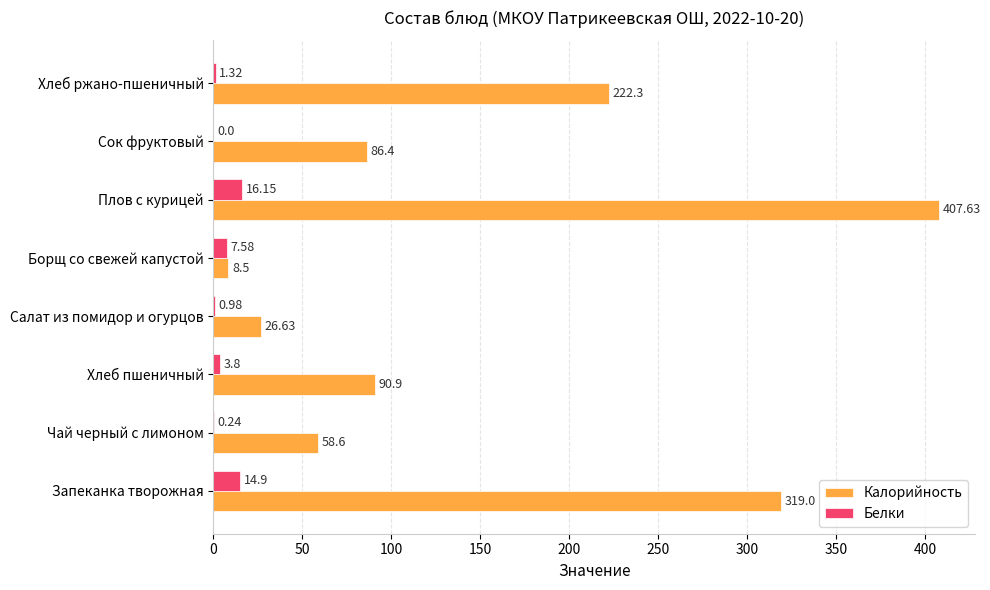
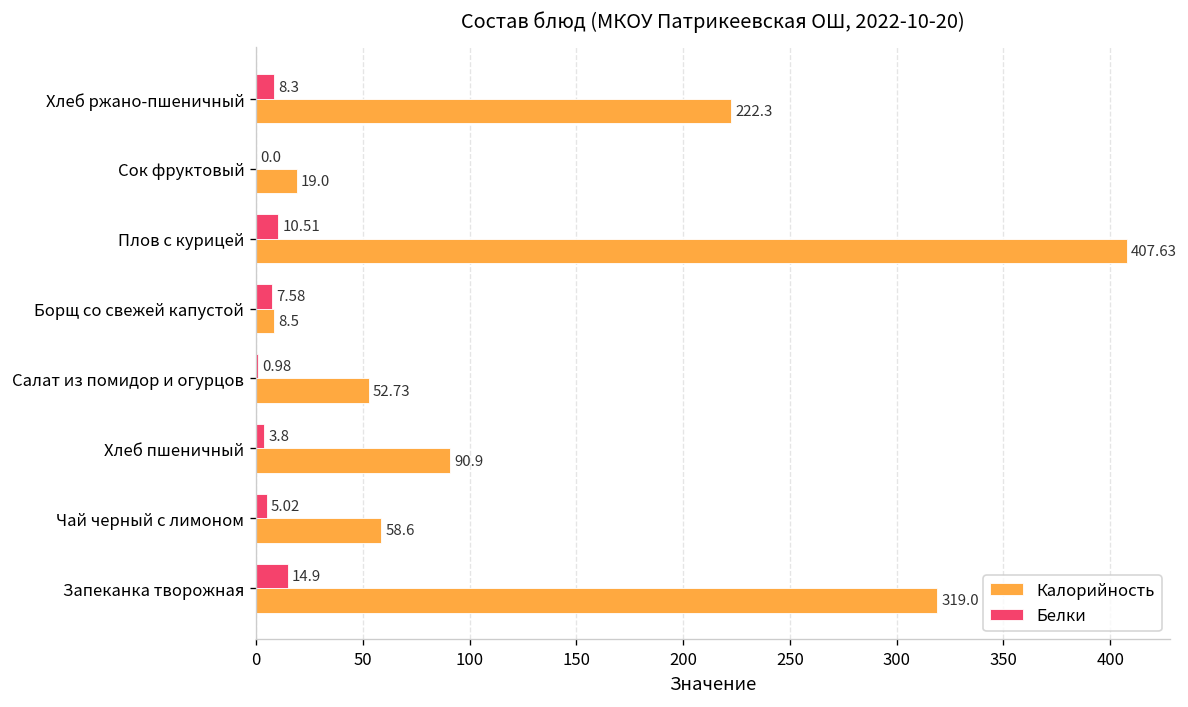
Белки, Хлеб ржано-пшеничный: 1.32 -> 8.3
Калорийность, Сок фруктовый: 86.4 -> 19.0
Белки, Плов с курицей: 16.15 -> 10.51
Калорийность, Салат из помидор и огурцов: 26.63 -> 52.73
Белки, Чай черный с лимоном: 0.24 -> 5.02
